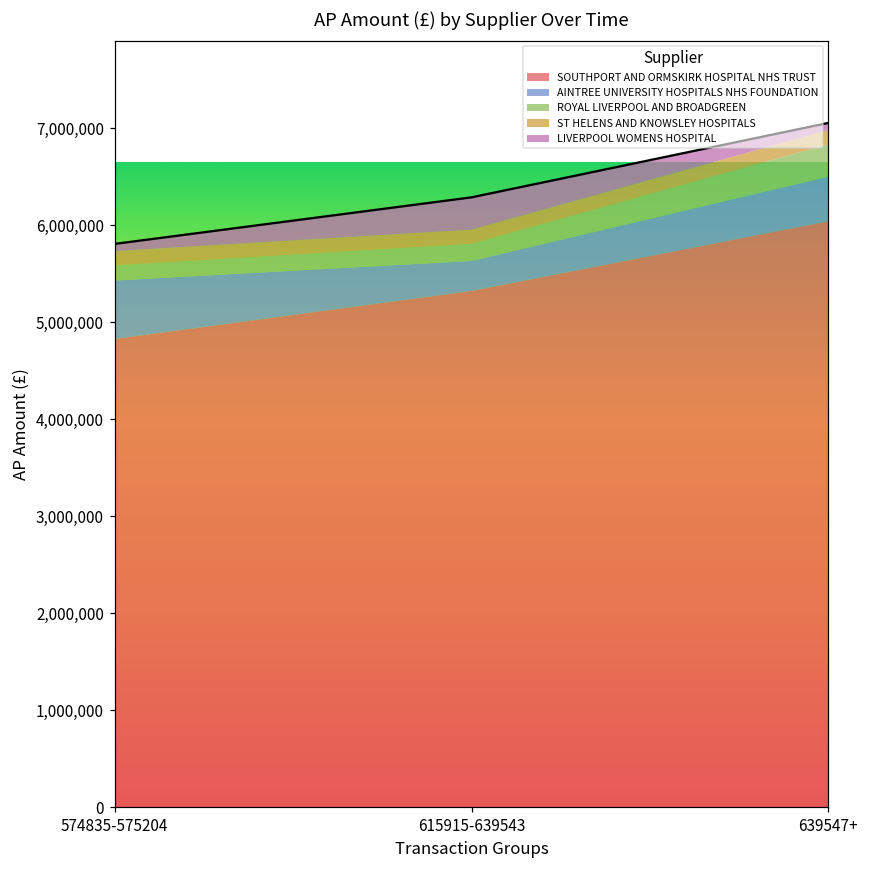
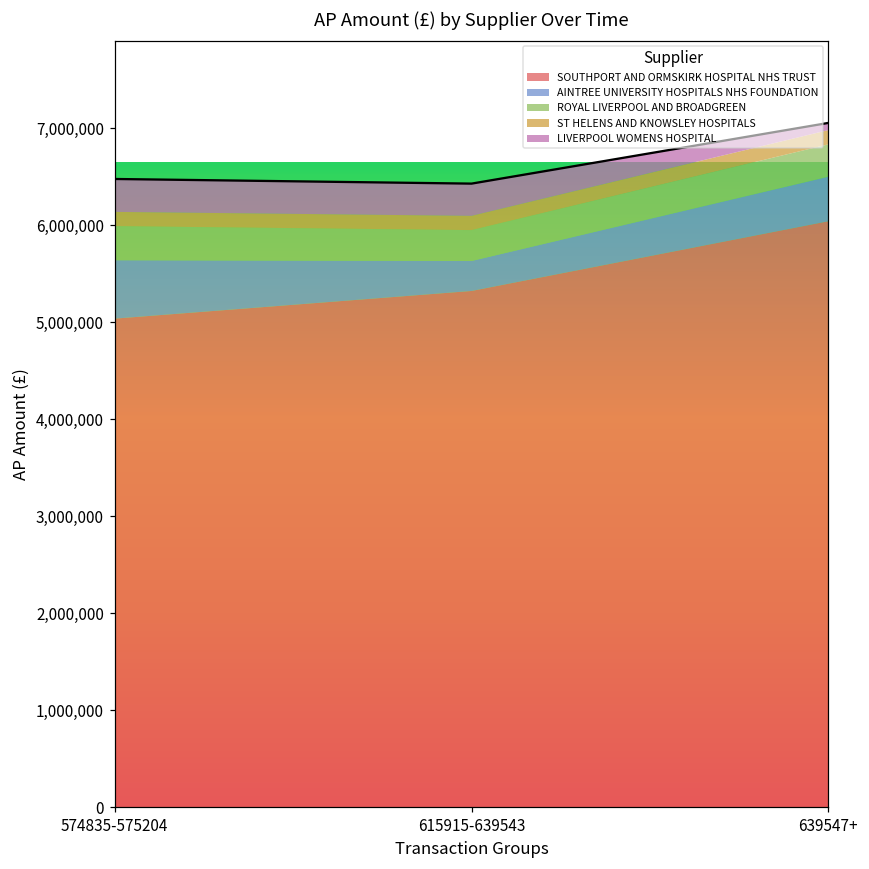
SOUTHPORT AND ORMSKIRK HOSPITAL NHS TRUST, 574835-575204: 4,800,000 -> 5,000,000
ROYAL LIVERPOOL AND BROADGREEN, 574835-575204: 200,000 -> 400,000
LIVERPOOL WOMENS HOSPITAL, 574835-575204: 100,000 -> 300,000
ROYAL LIVERPOOL AND BROADGREEN, 615915-639543: 200,000 -> 300,000
